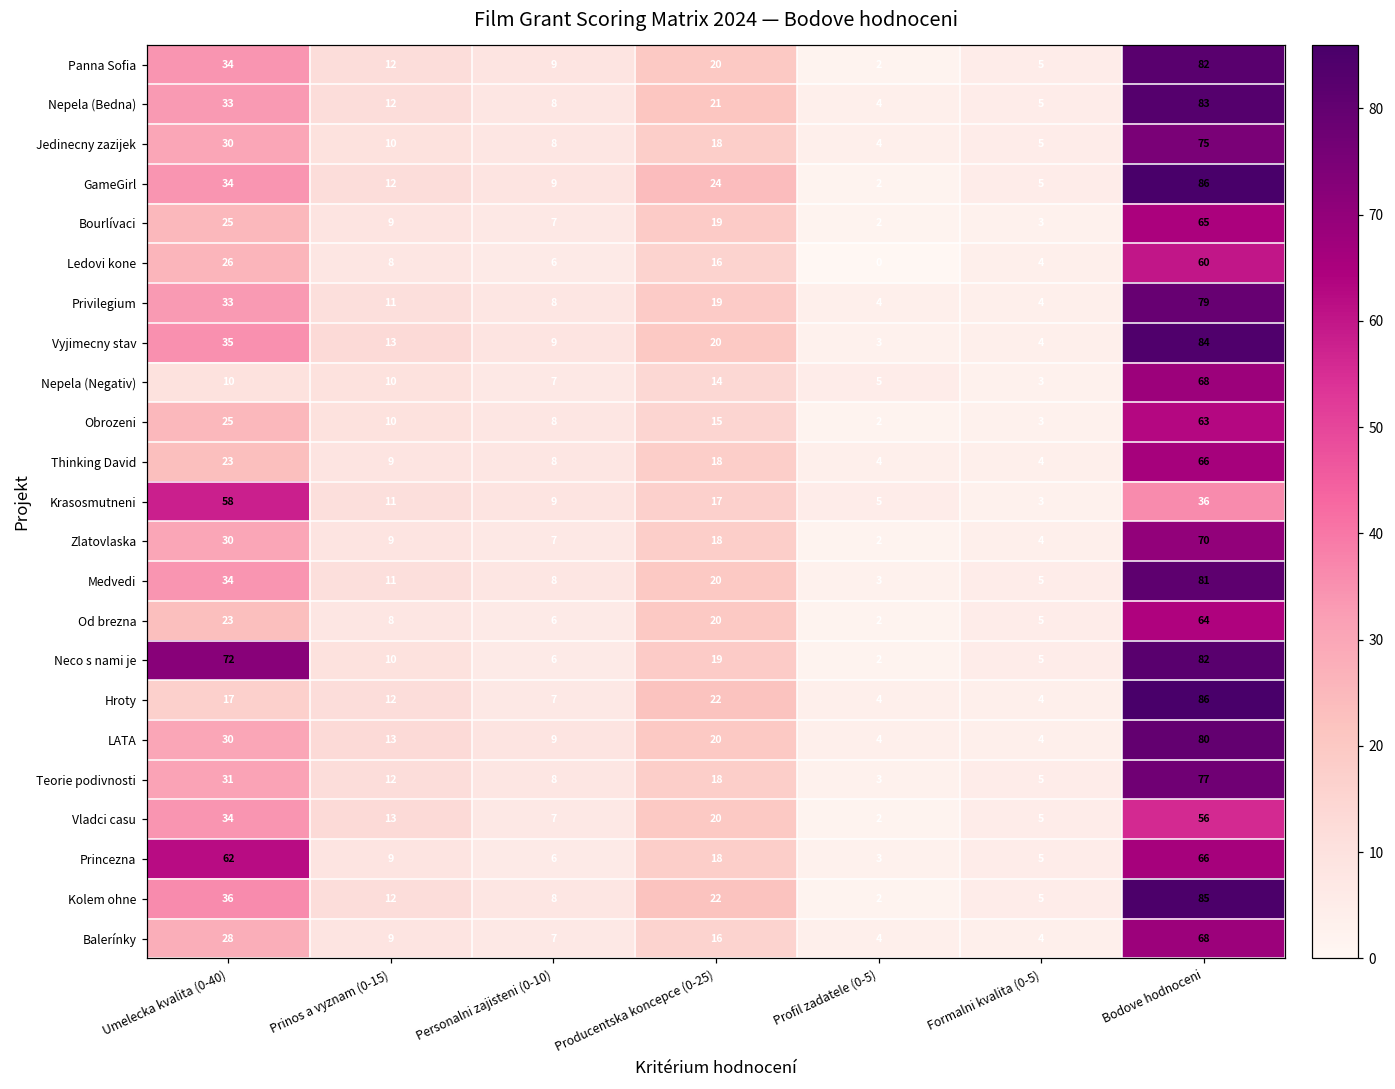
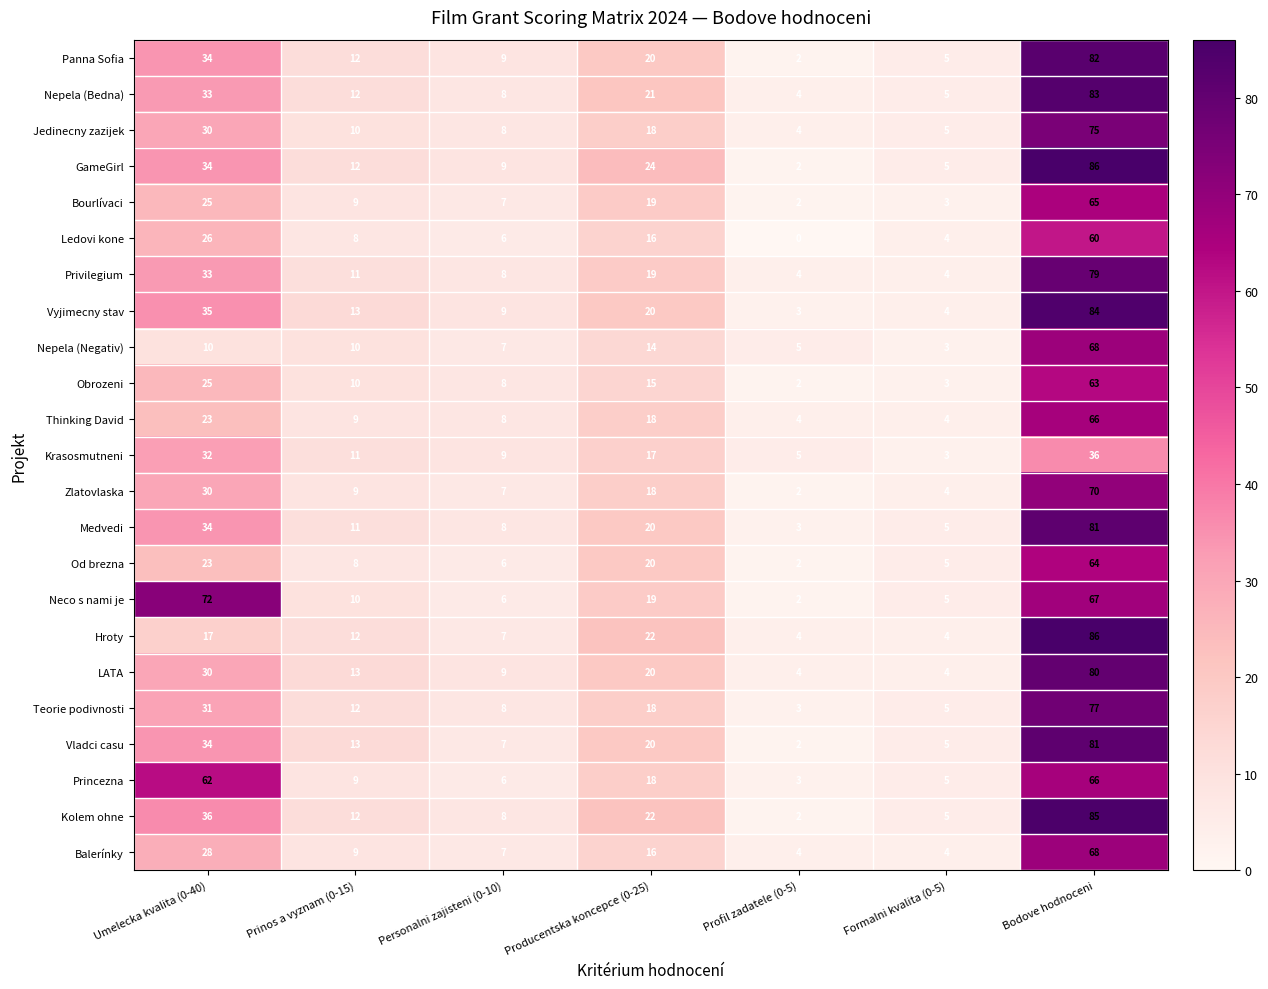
Krasosmutneni, Umelecka kvalita (0-40): 58 -> 32
Neco s nami je, Bodove hodnoceni: 82 -> 67
Vladci casu, Bodove hodnoceni: 56 -> 81
